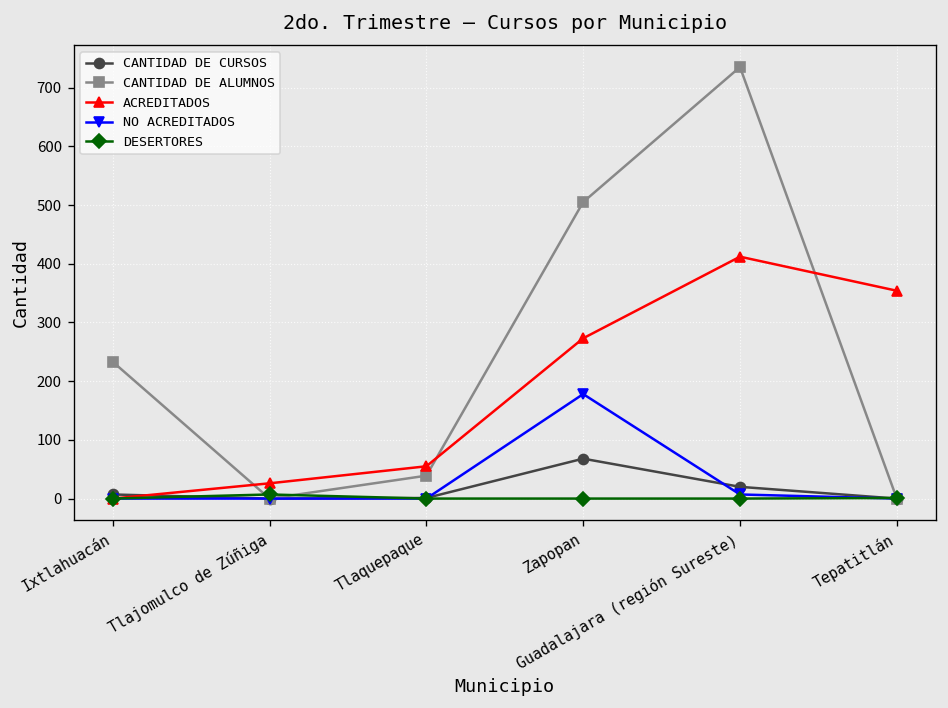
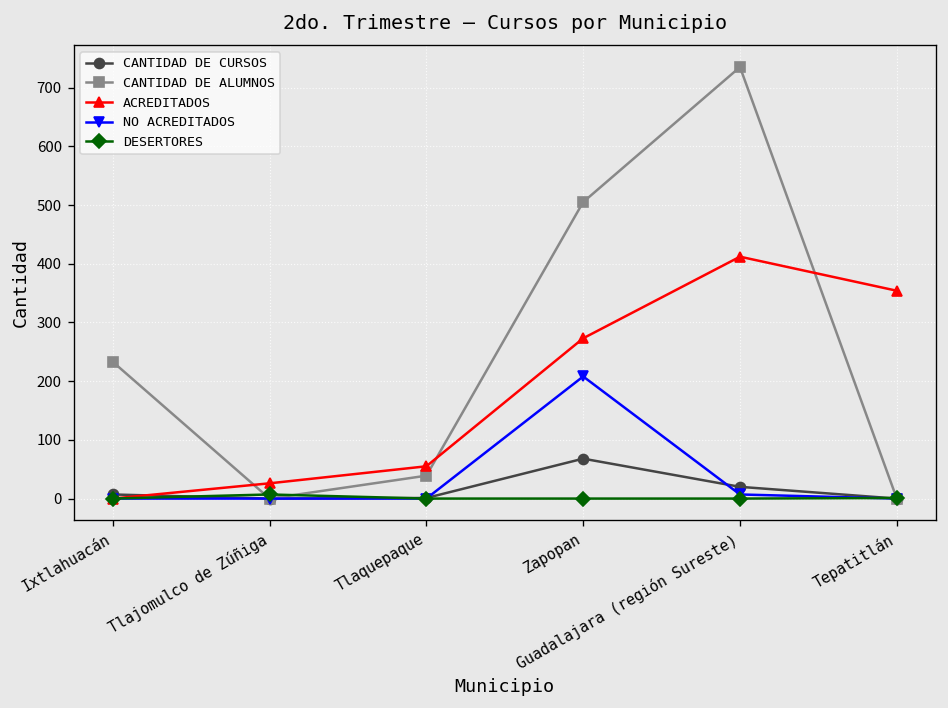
NO ACREDITADOS, Zapopan: 180 -> 210
